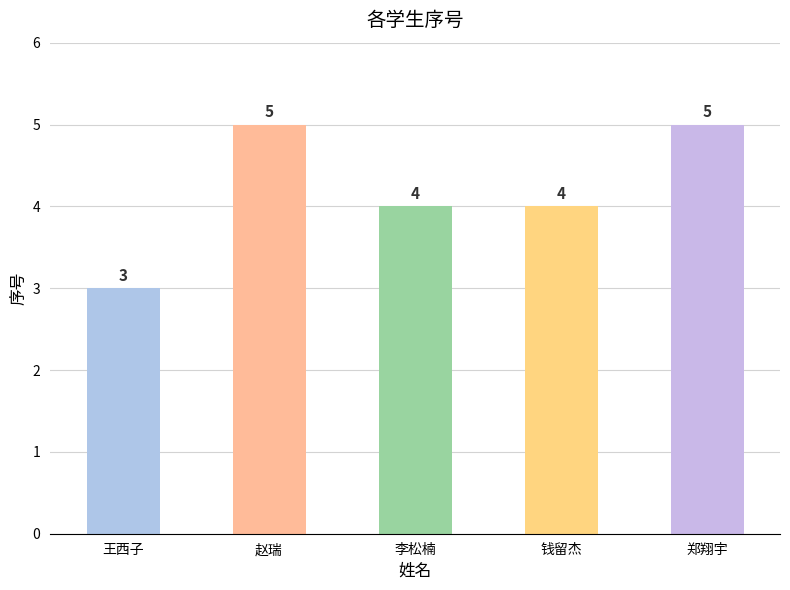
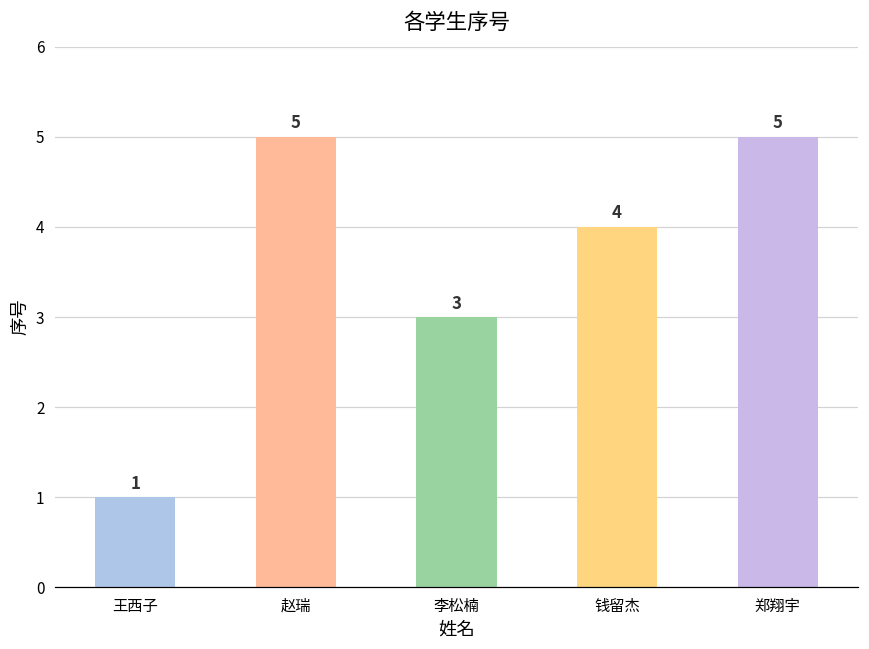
王西子: 3 -> 1
李松楠: 4 -> 3
